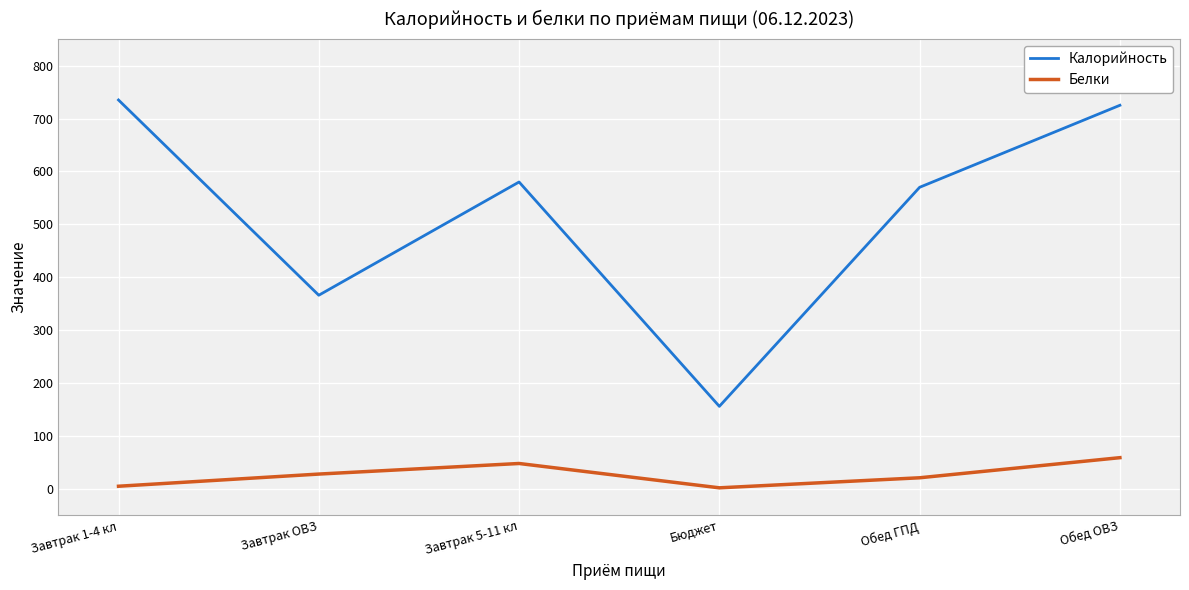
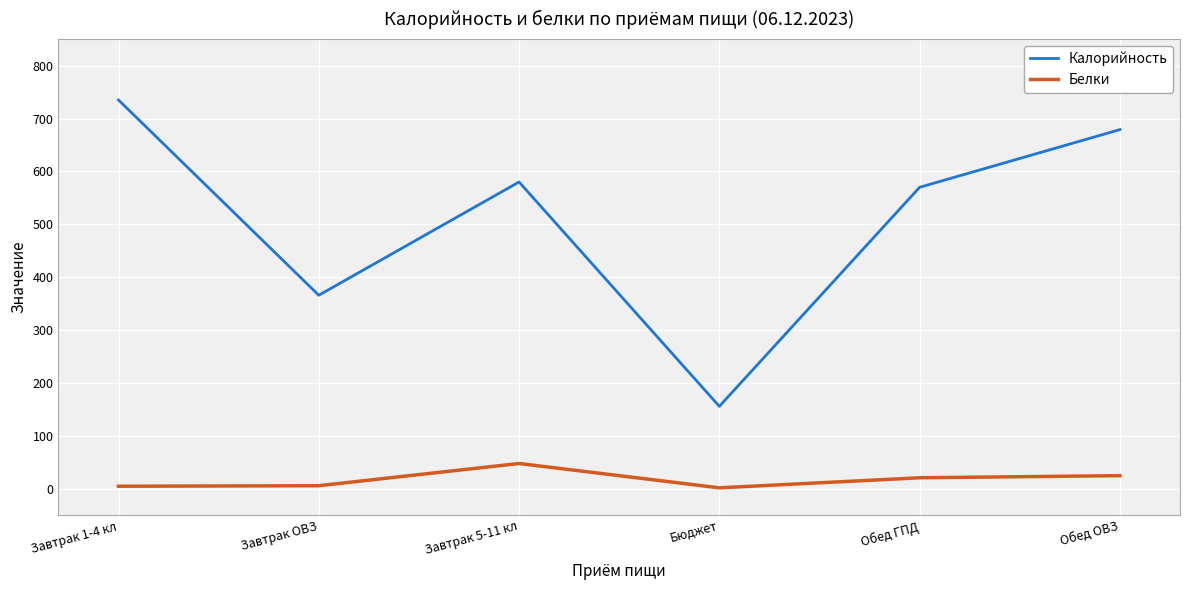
Белки, Завтрак ОВЗ: 30 -> 10
Калорийность, Обед ОВЗ: 730 -> 680
Белки, Обед ОВЗ: 60 -> 30
